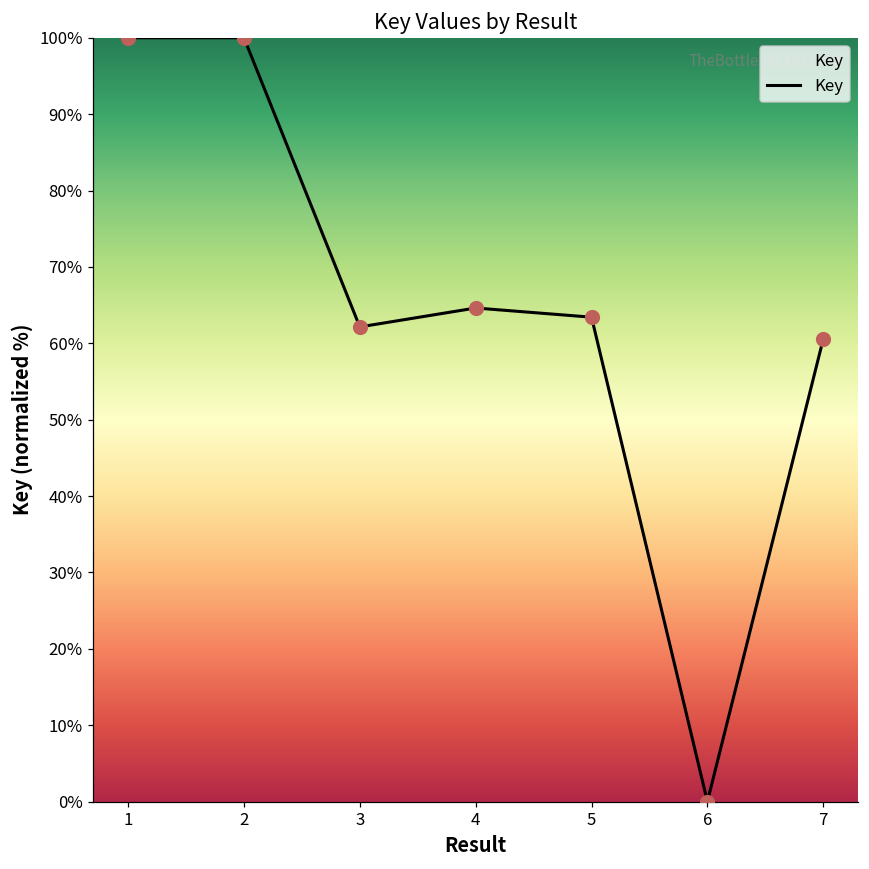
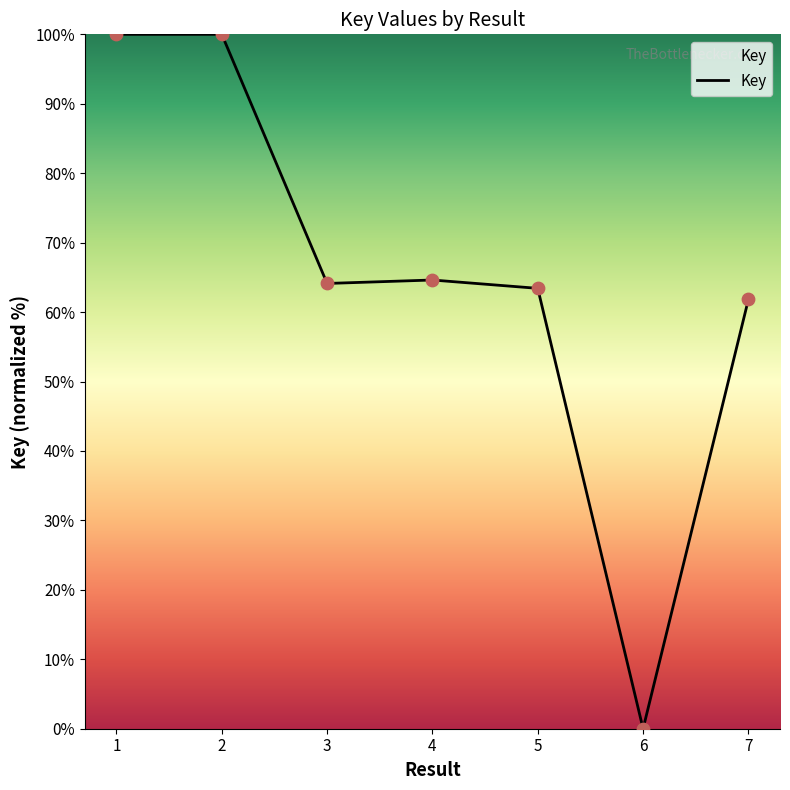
3: 62% -> 64%
7: 61% -> 62%
